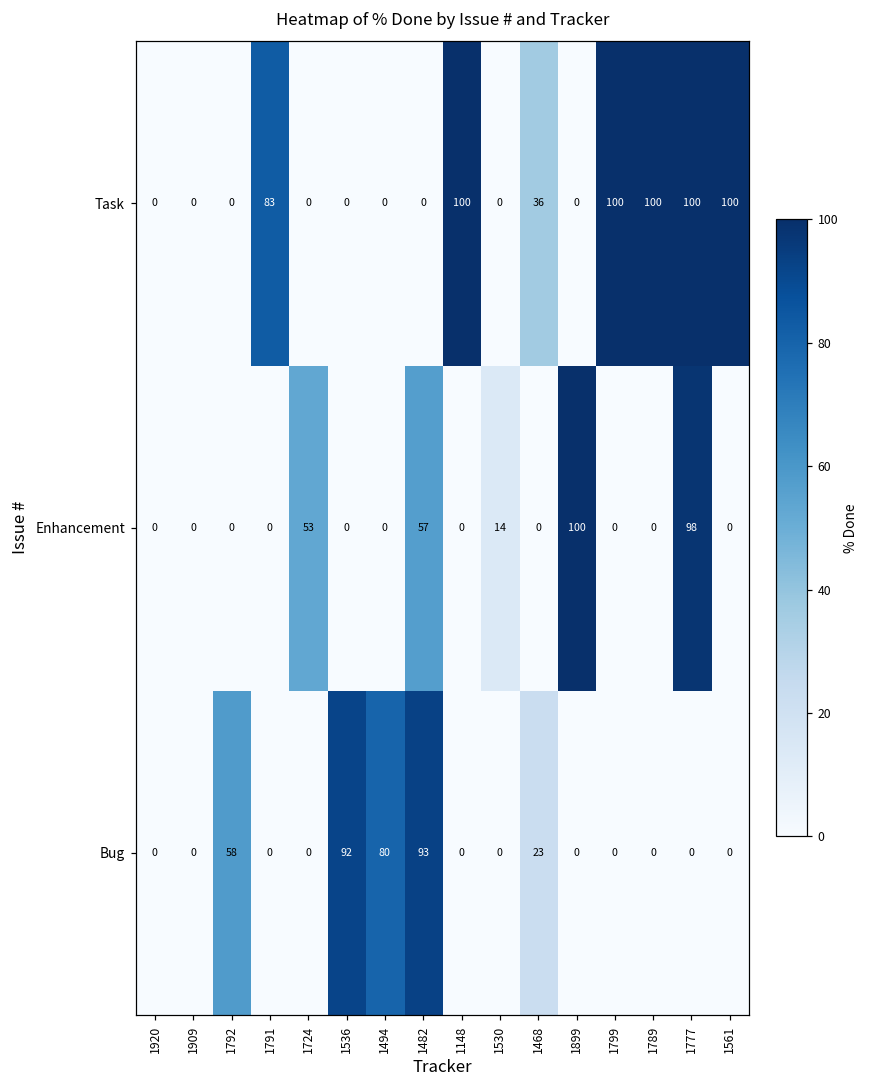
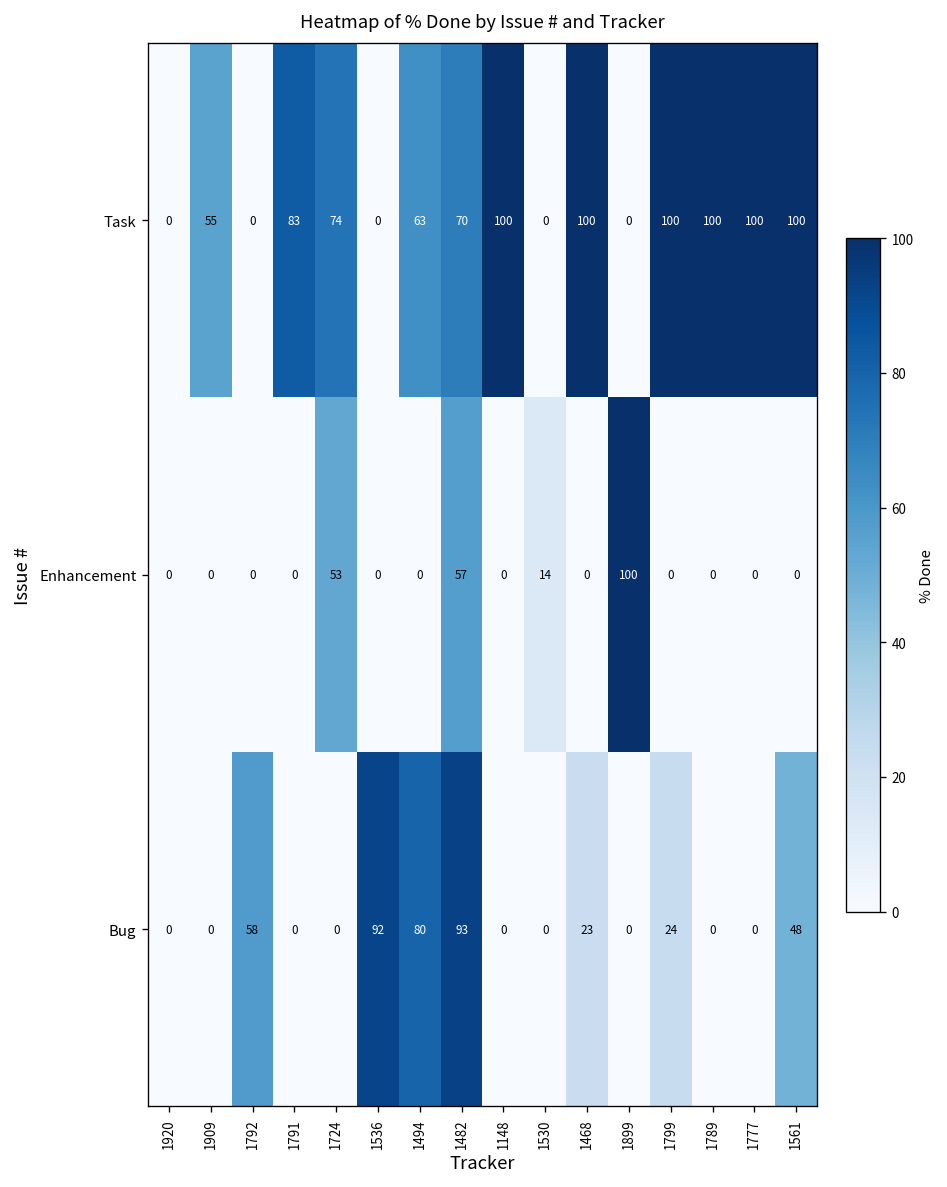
Task, 1909: 0 -> 55
Task, 1724: 0 -> 74
Task, 1494: 0 -> 63
Task, 1482: 0 -> 70
Task, 1468: 36 -> 100
Enhancement, 1777: 98 -> 0
Bug, 1799: 0 -> 24
Bug, 1561: 0 -> 48
